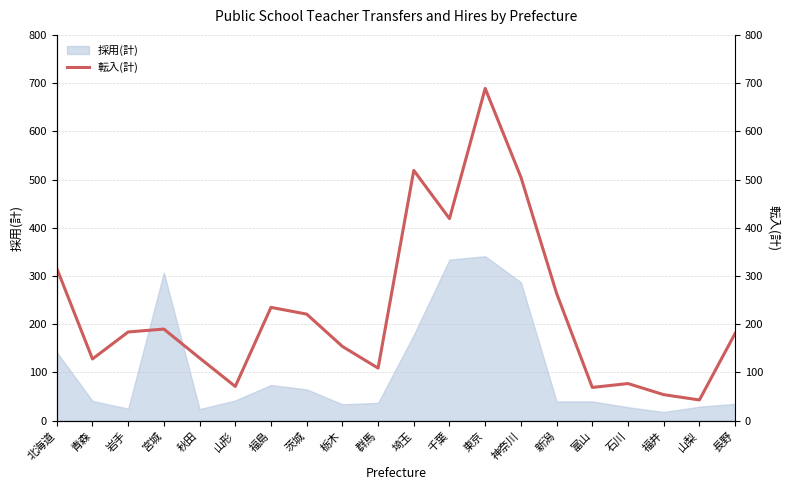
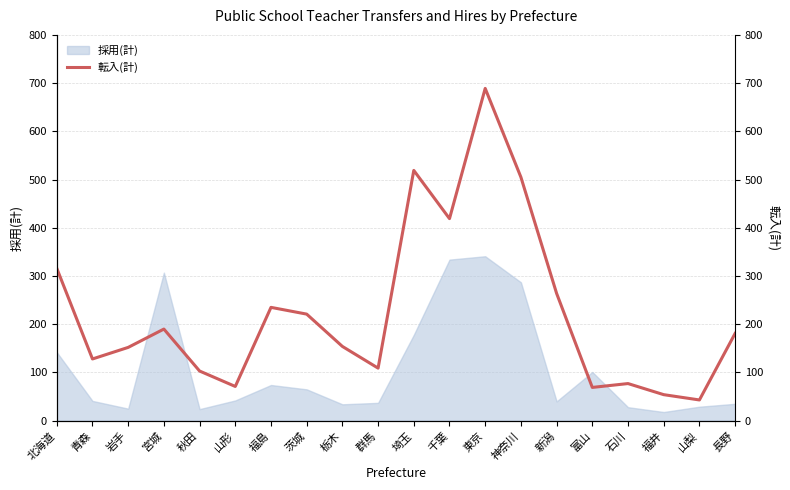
採用(計), 富山: 40 -> 100
転入(計), 岩手: 180 -> 150
転入(計), 秋田: 130 -> 100
